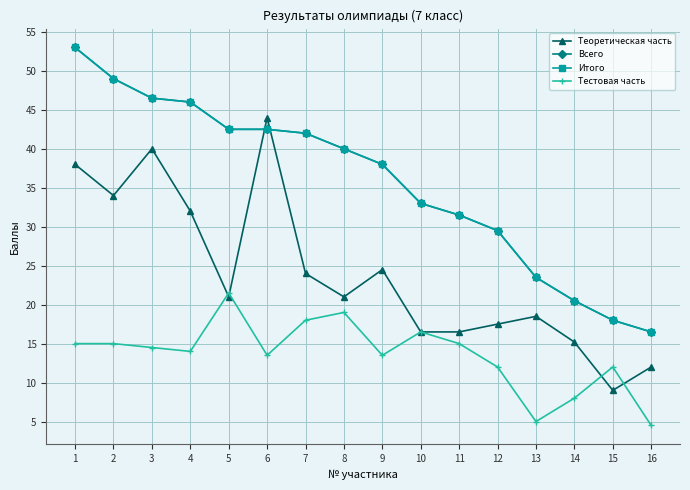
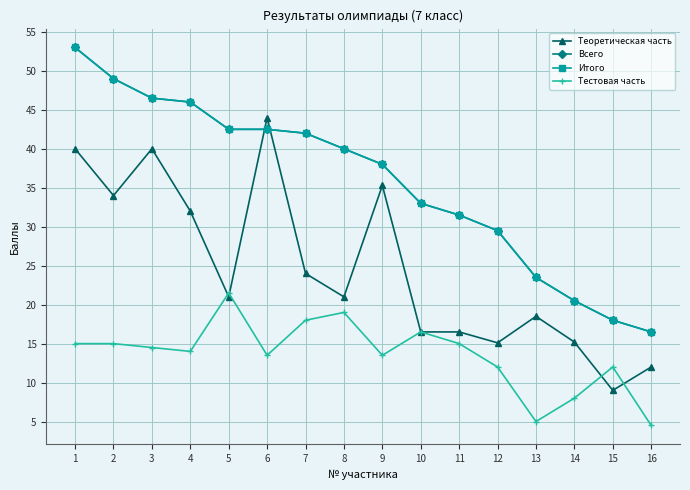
Теоретическая часть, 1: 38 -> 40
Теоретическая часть, 9: 25 -> 35
Теоретическая часть, 12: 18 -> 15
